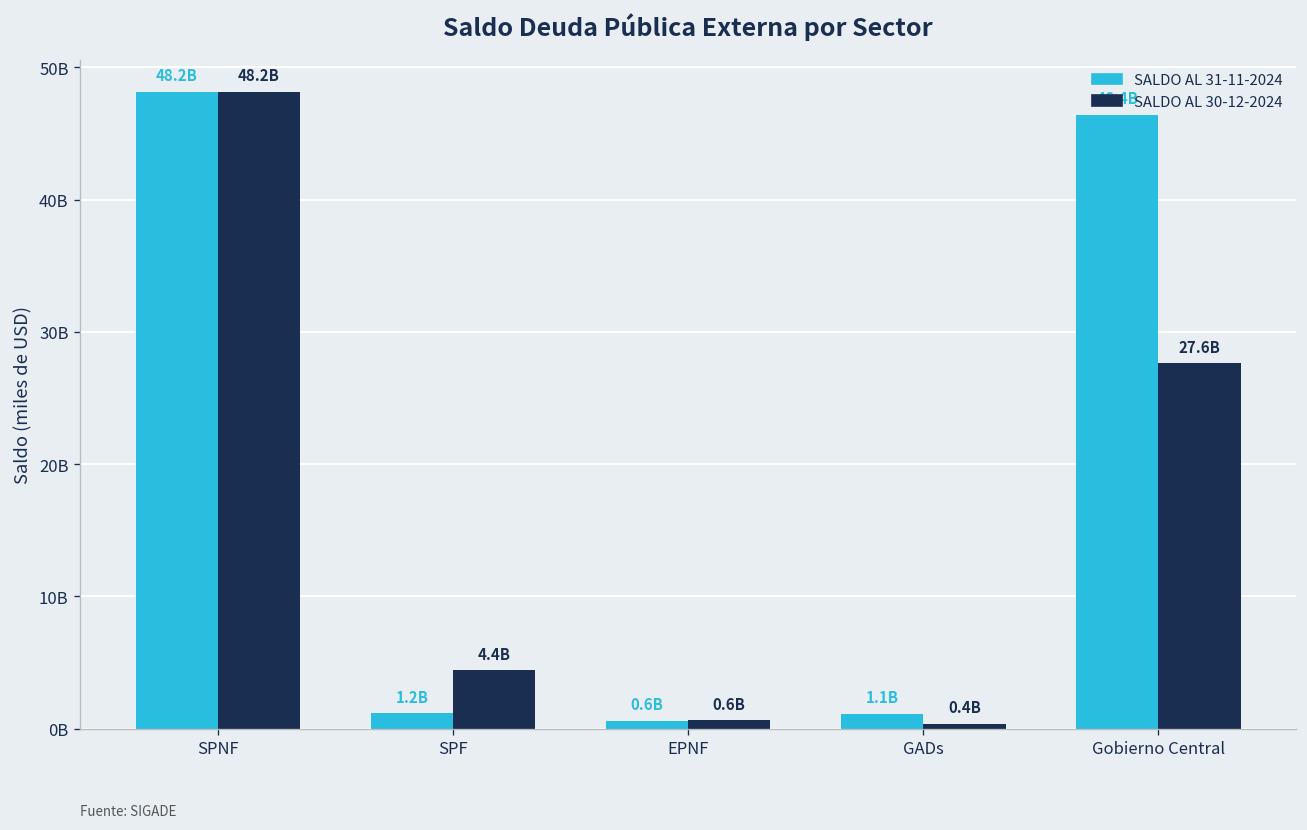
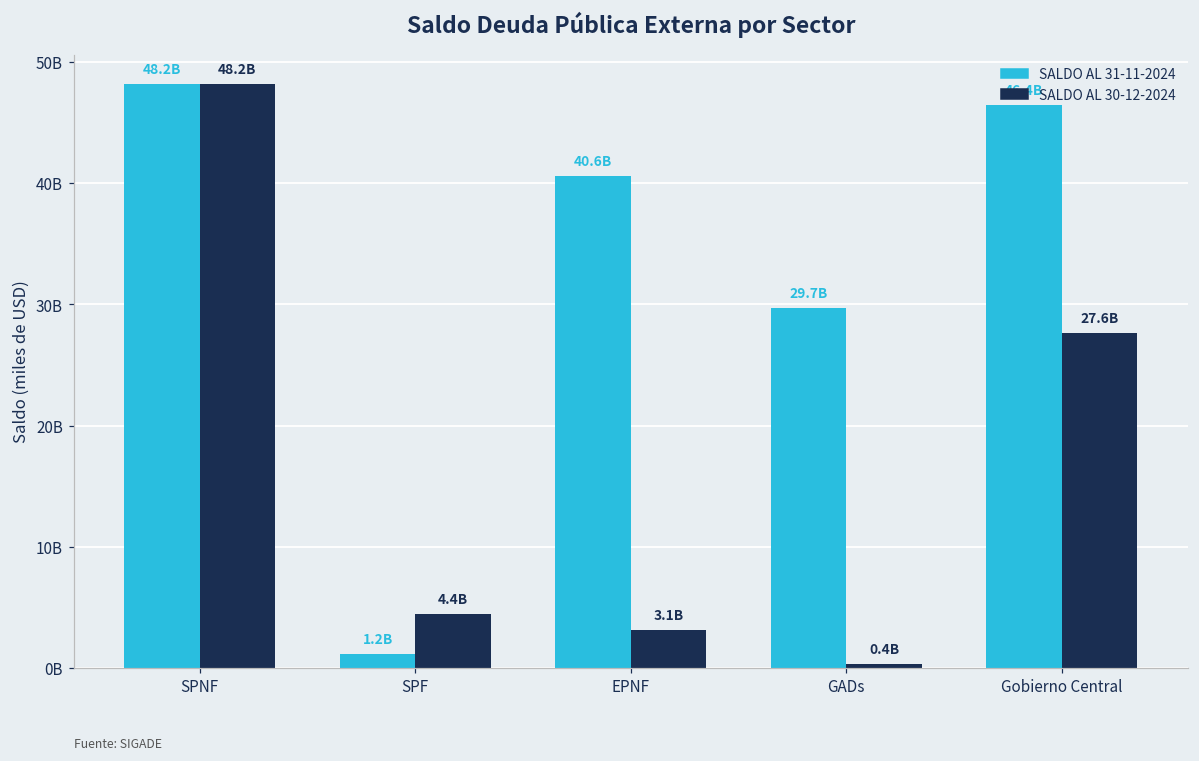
SALDO AL 31-11-2024, EPNF: 0.6B -> 40.6B
SALDO AL 30-12-2024, EPNF: 0.6B -> 3.1B
SALDO AL 31-11-2024, GADs: 1.1B -> 29.7B
